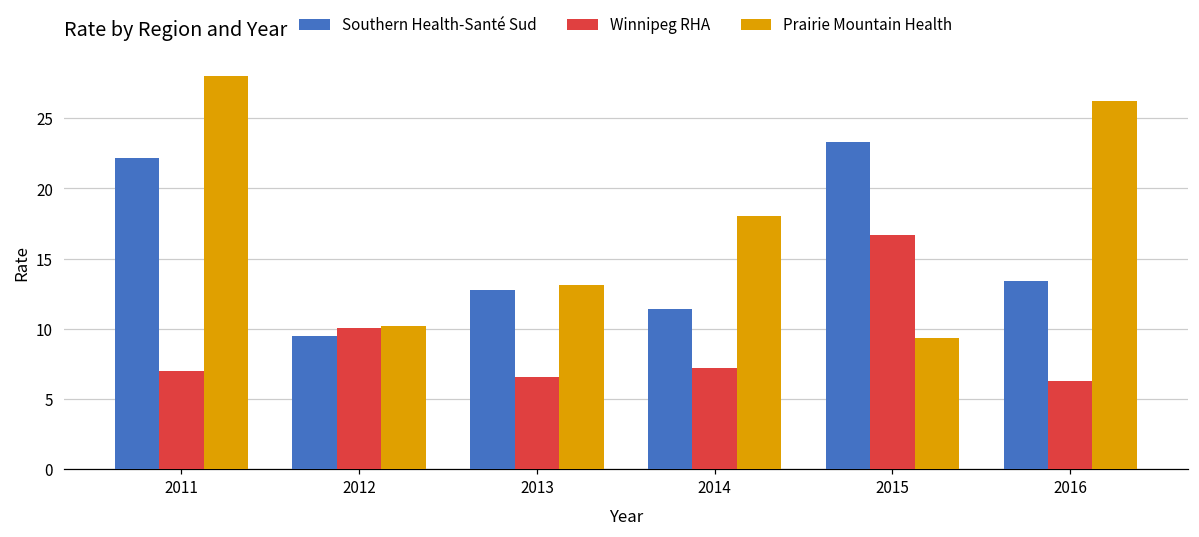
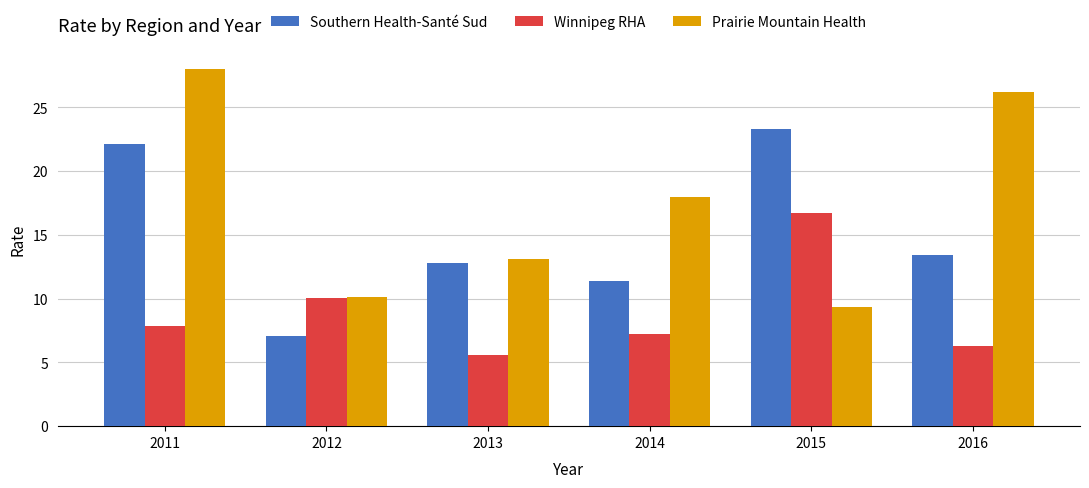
Winnipeg RHA, 2011: 7.0 -> 7.8
Southern Health-Santé Sud, 2012: 9.4 -> 7.1
Winnipeg RHA, 2013: 6.6 -> 5.6
